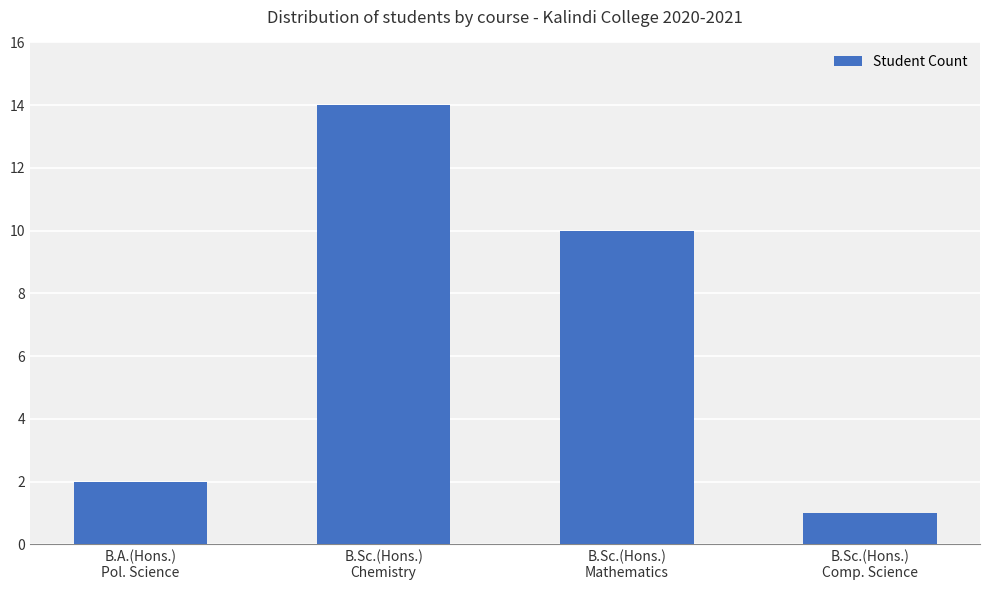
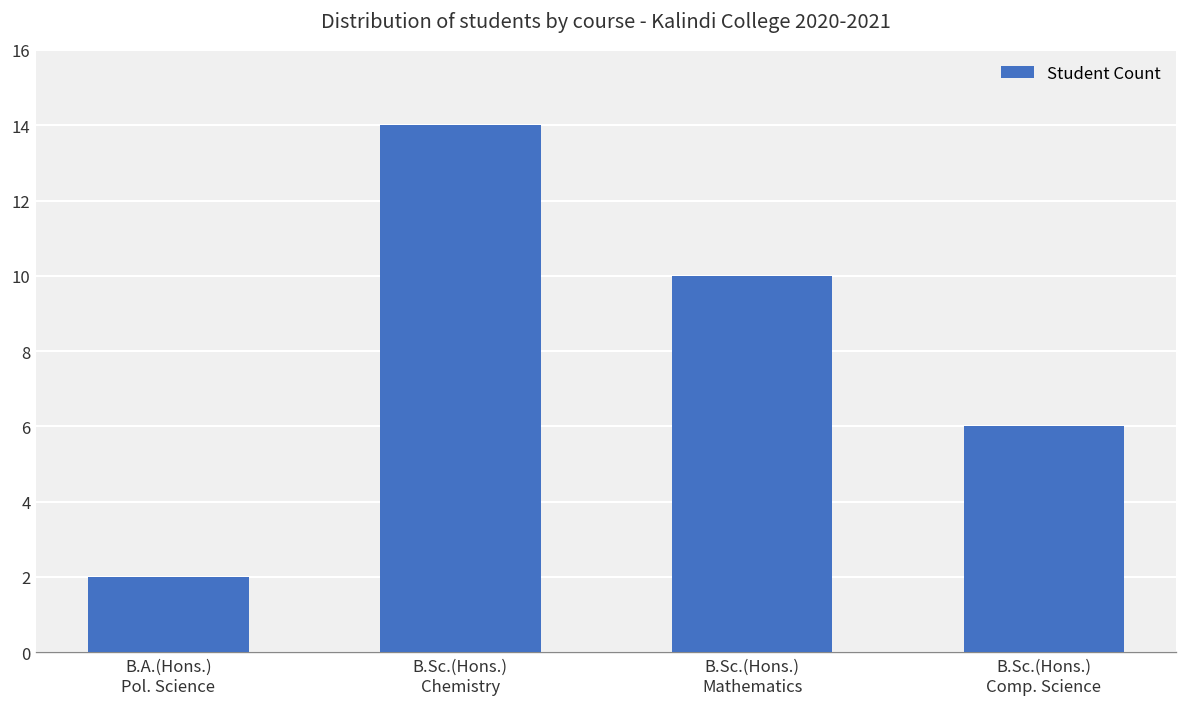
B.Sc.(Hons.) Comp. Science: 1 -> 6
